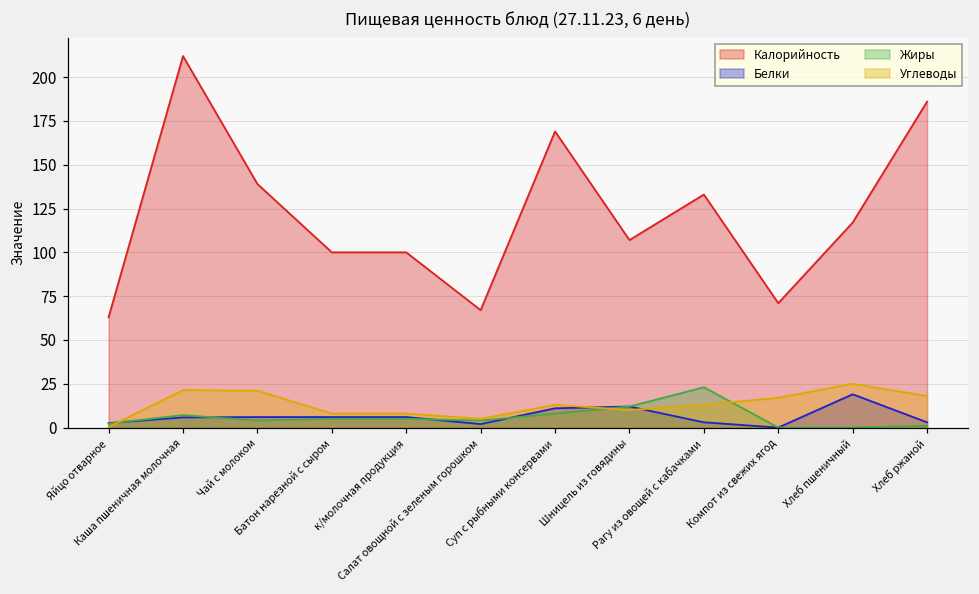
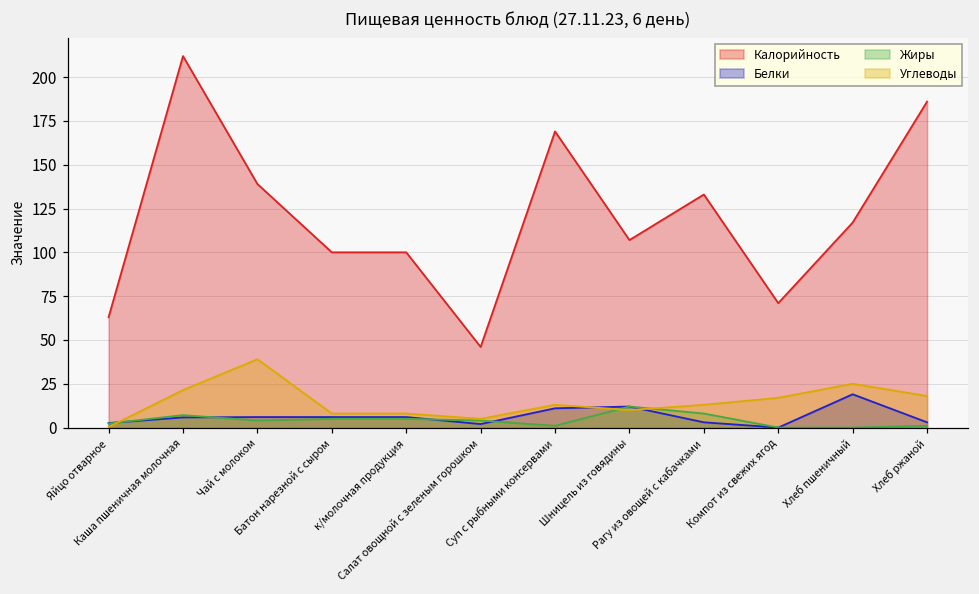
Углеводы, Чай с молоком: 21 -> 39
Калорийность, Салат овощной с зеленым горошком: 67 -> 46
Жиры, Суп с рыбными консервами: 8 -> 1
Жиры, Рагу из овощей с кабачками: 23 -> 8
